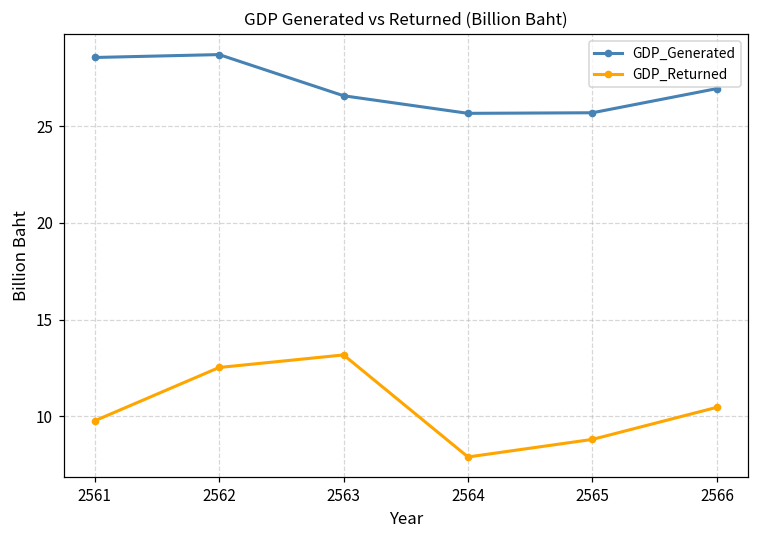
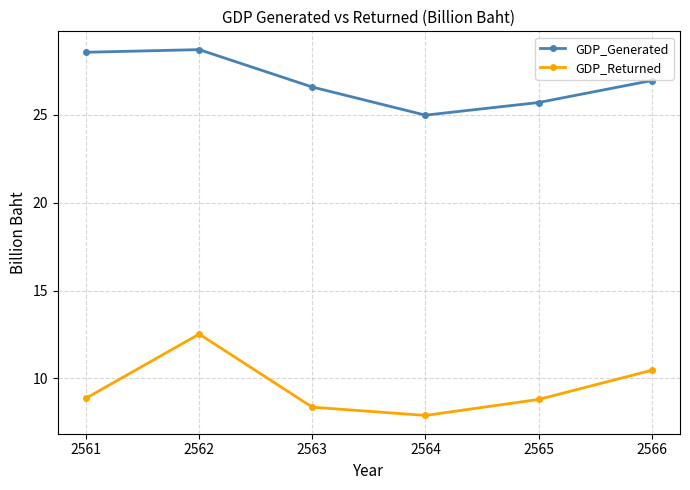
GDP_Returned, 2561: 9.8 -> 8.9
GDP_Returned, 2563: 13.2 -> 8.4
GDP_Generated, 2564: 25.7 -> 25.0
